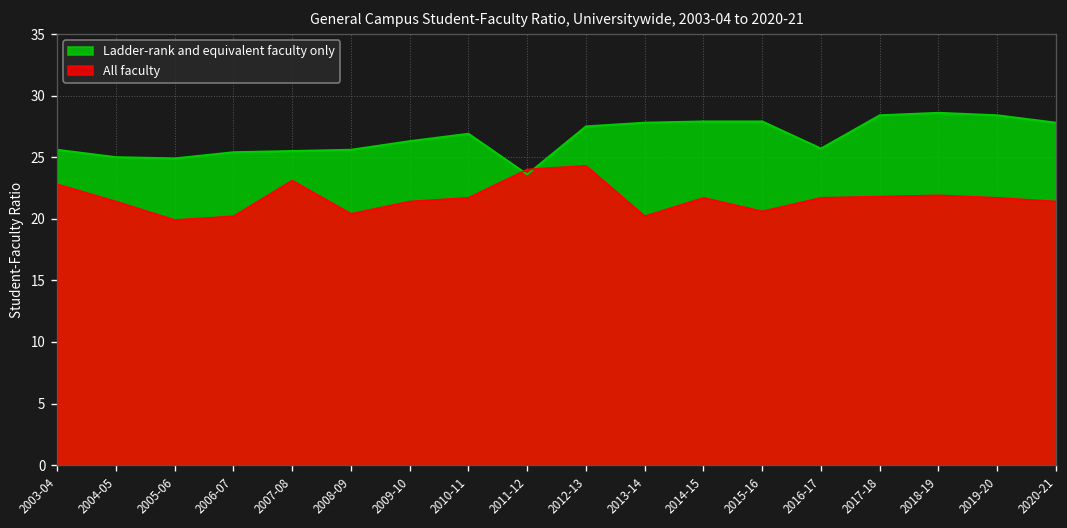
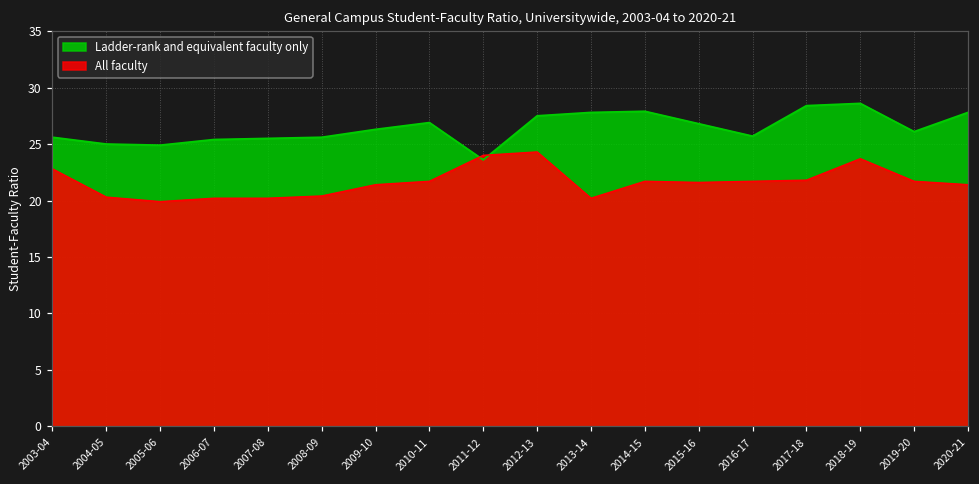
All faculty, 2004-05: 21.4 -> 20.3
All faculty, 2007-08: 23.1 -> 20.2
Ladder-rank and equivalent faculty only, 2015-16: 27.9 -> 26.8
All faculty, 2015-16: 20.6 -> 21.6
All faculty, 2018-19: 21.9 -> 23.7
Ladder-rank and equivalent faculty only, 2019-20: 28.4 -> 26.1
